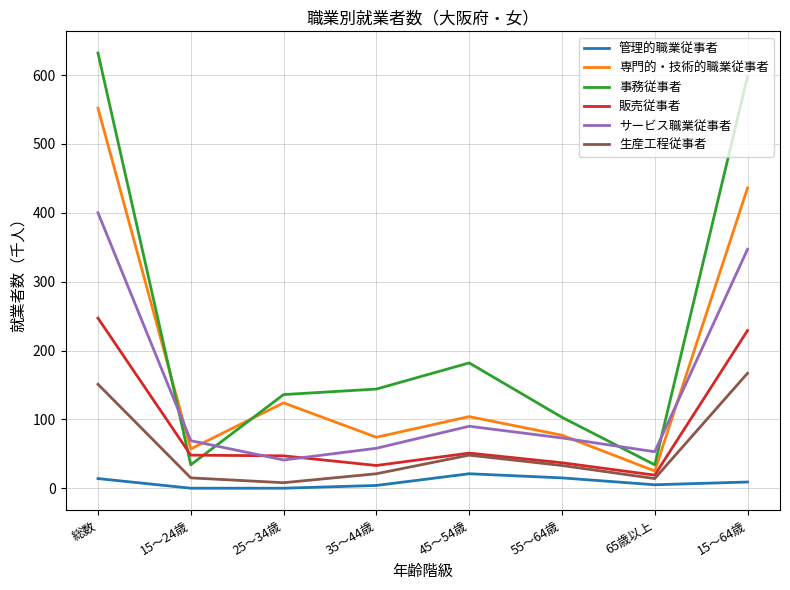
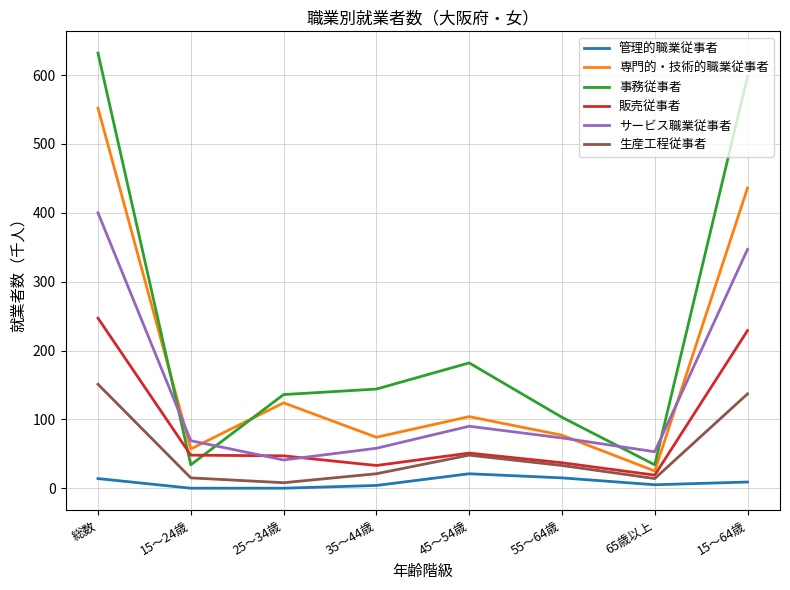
生産工程従事者, 15～64歳: 170 -> 140
